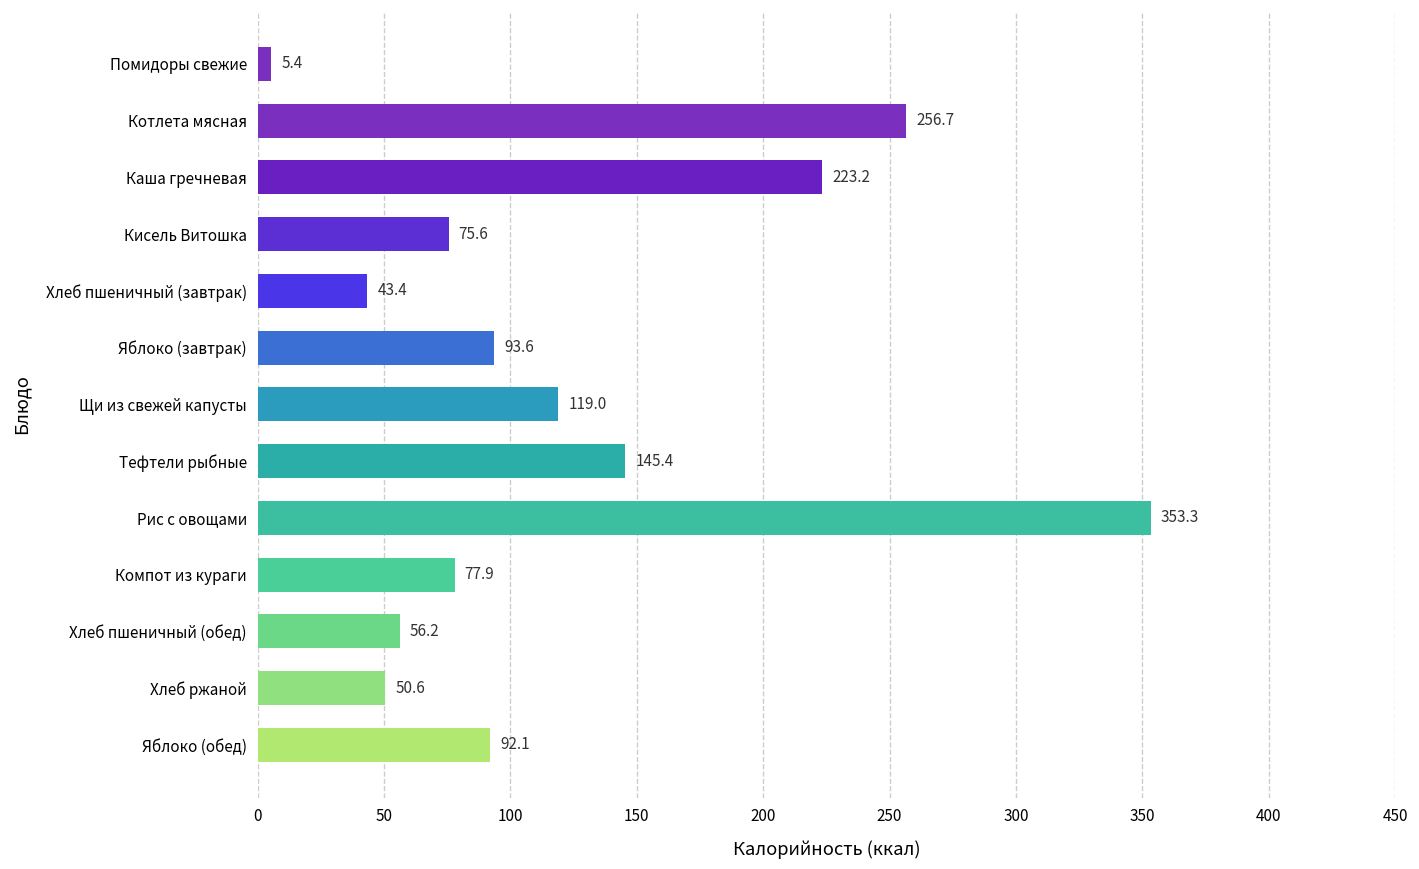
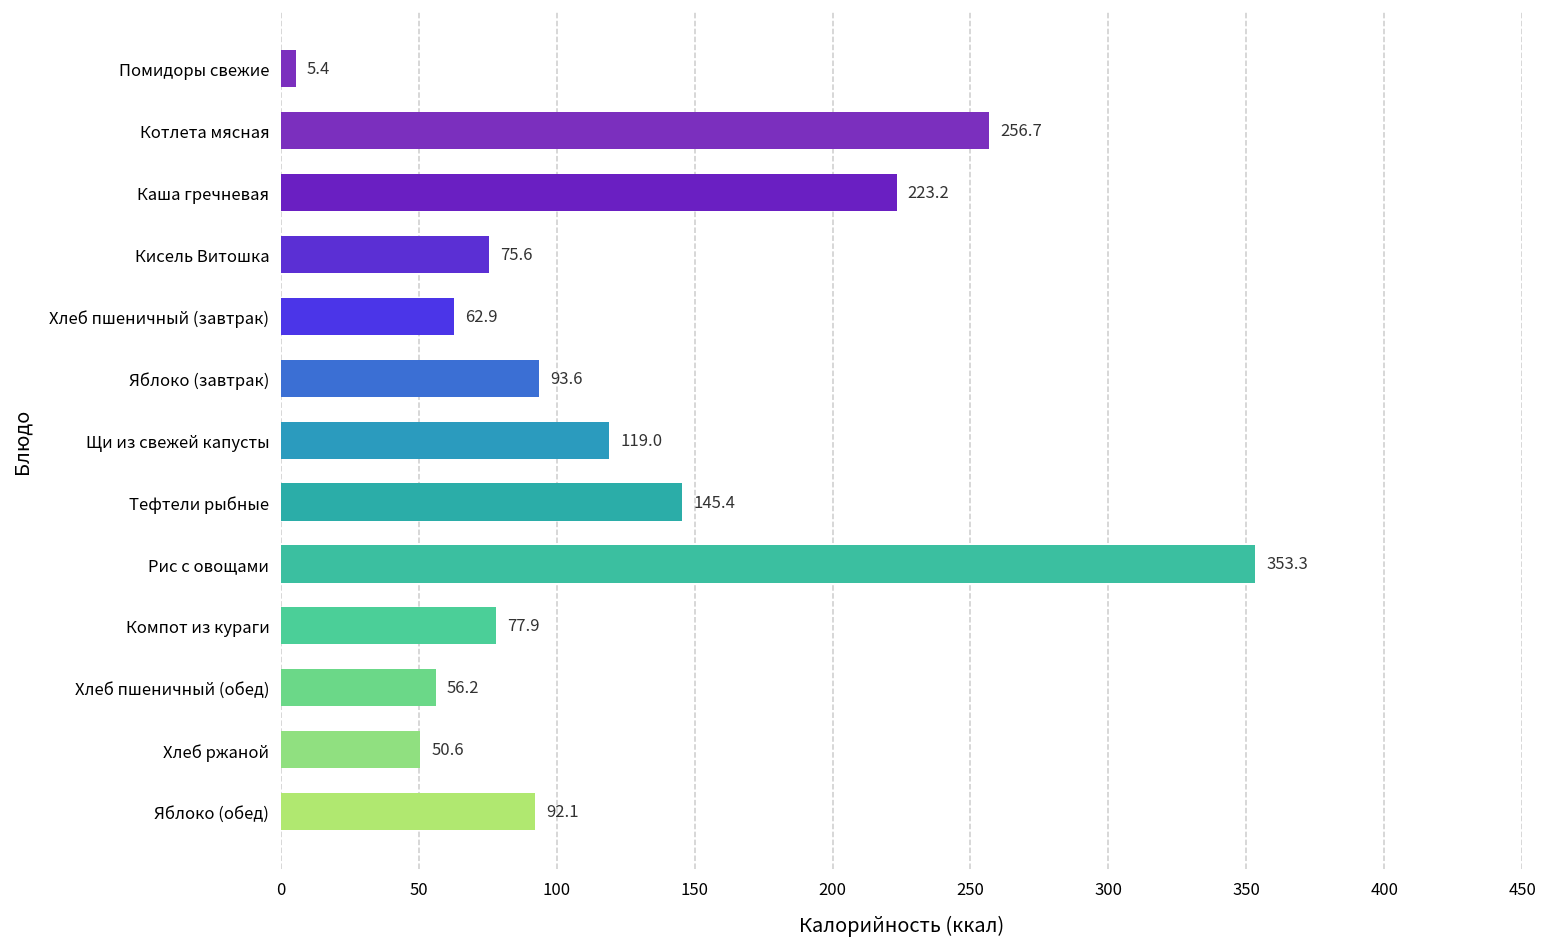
Хлеб пшеничный (завтрак): 43.4 -> 62.9
